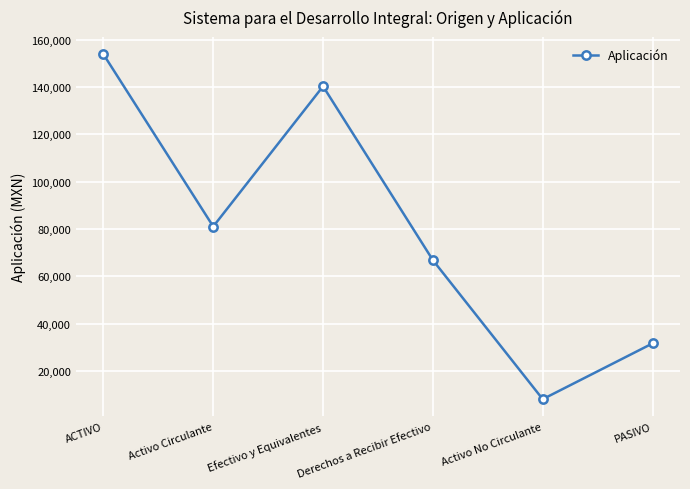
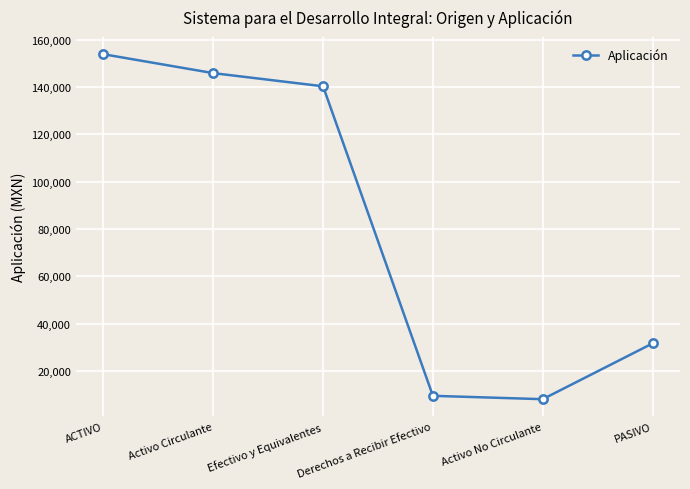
Activo Circulante: 81,000 -> 146,000
Derechos a Recibir Efectivo: 67,000 -> 9,000
